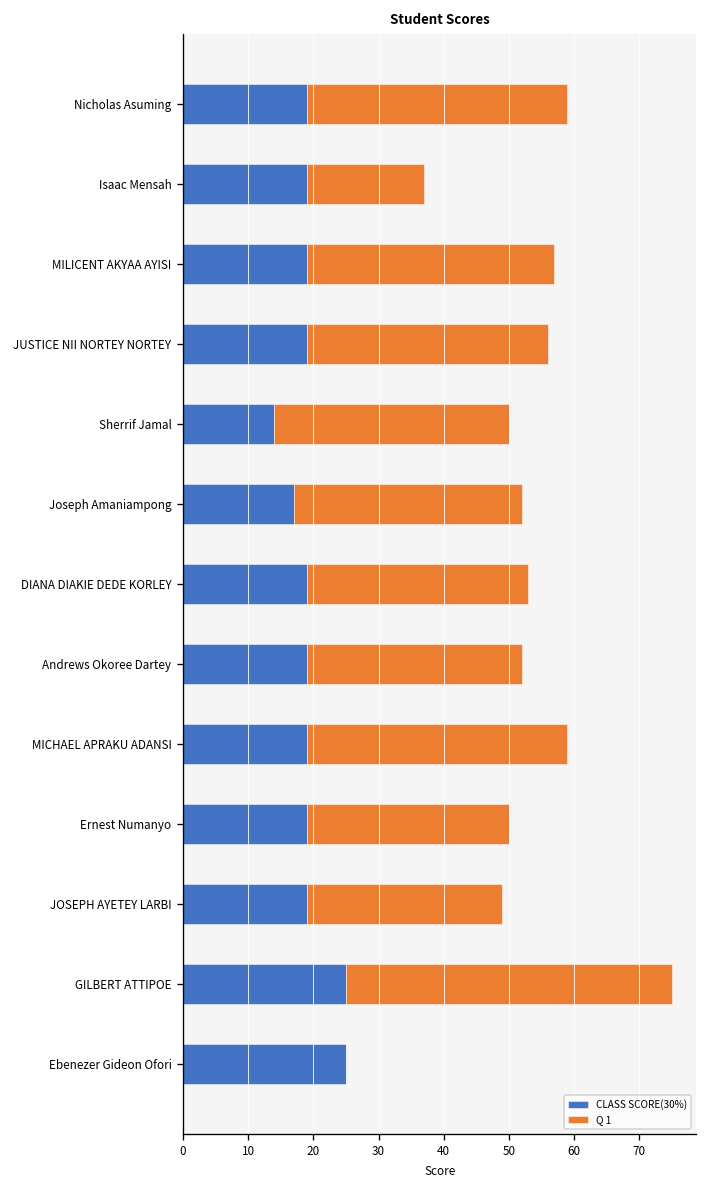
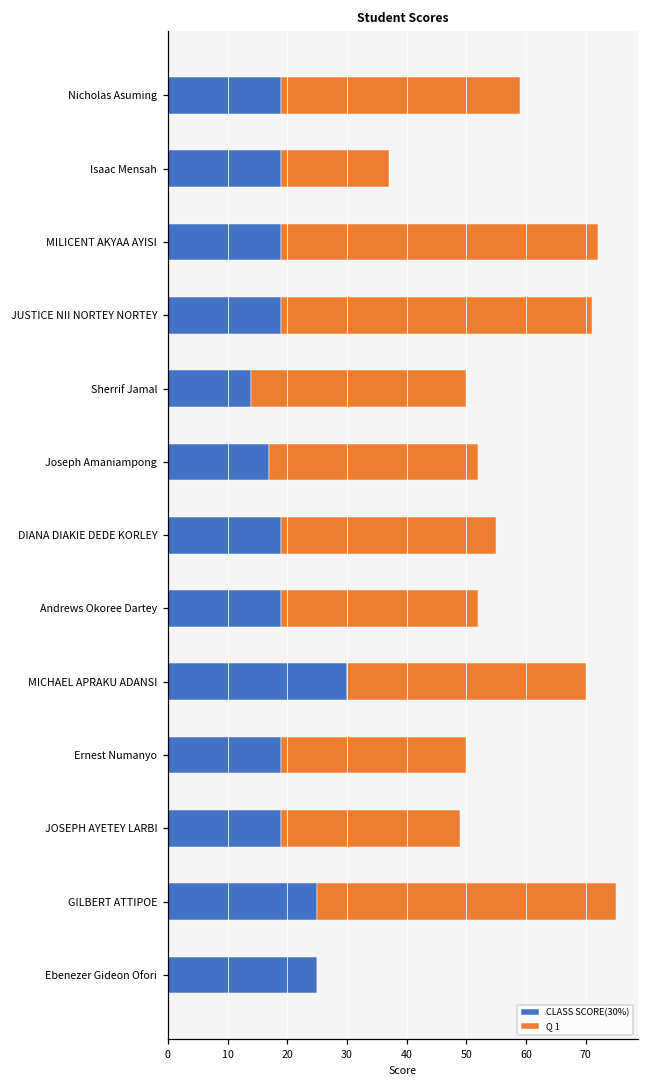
Q 1, MILICENT AKYAA AYISI: 38 -> 53
Q 1, JUSTICE NII NORTEY NORTEY: 37 -> 52
Q 1, DIANA DIAKIE DEDE KORLEY: 34 -> 36
CLASS SCORE(30%), MICHAEL APRAKU ADANSI: 19 -> 30
